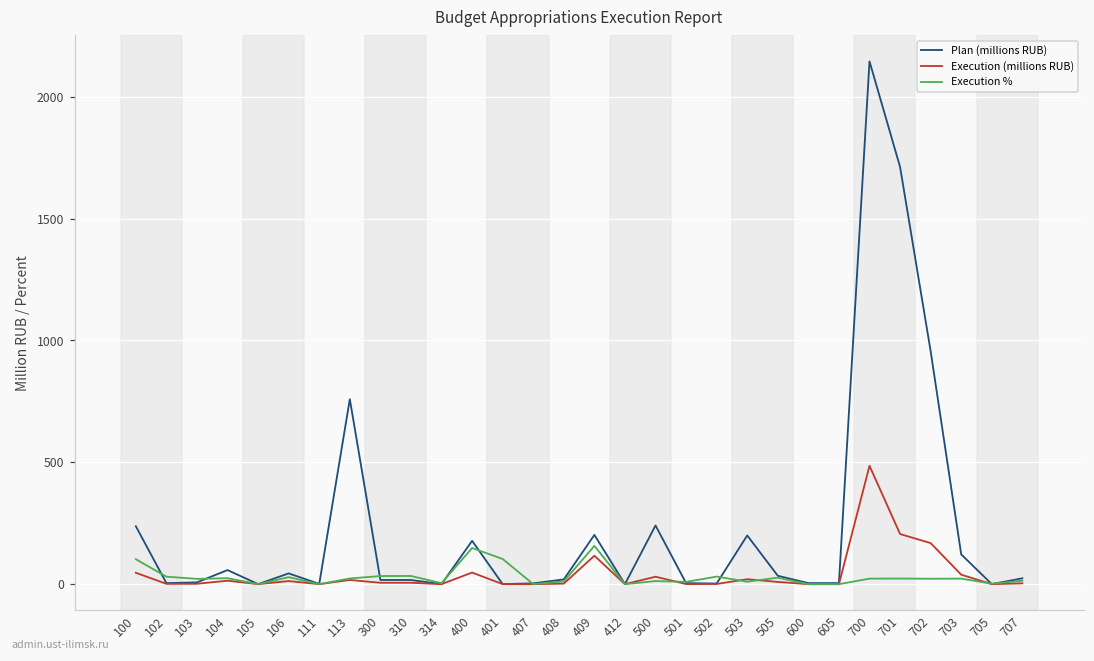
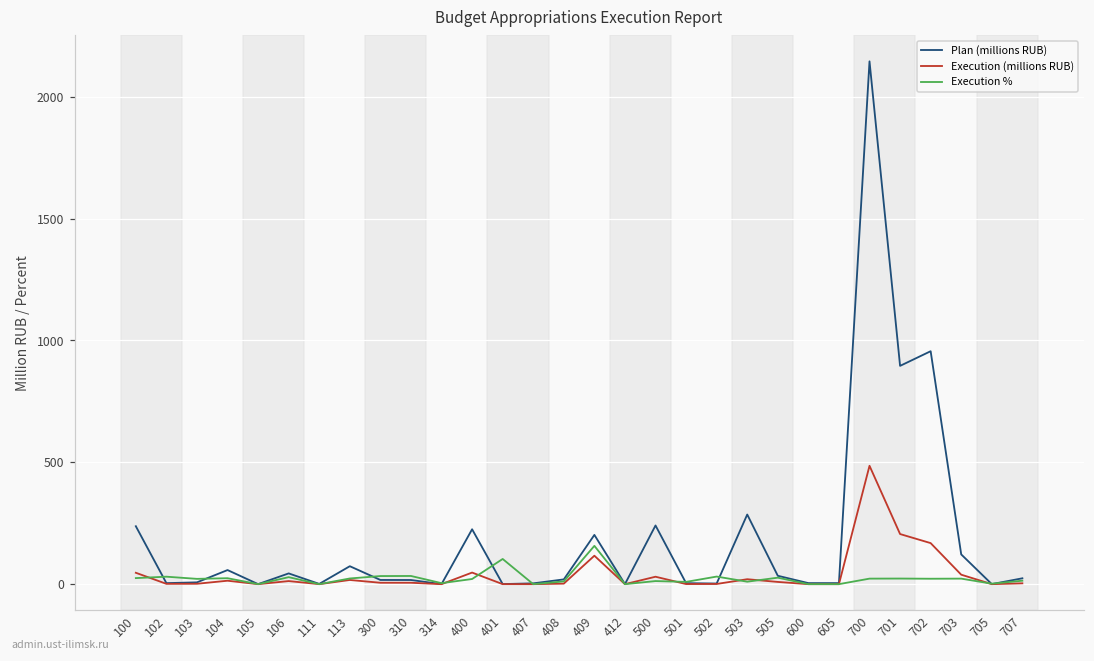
Execution %, 100: 100 -> 20
Plan (millions RUB), 113: 760 -> 70
Plan (millions RUB), 400: 180 -> 230
Execution %, 400: 150 -> 20
Plan (millions RUB), 503: 200 -> 290
Plan (millions RUB), 701: 1710 -> 900
